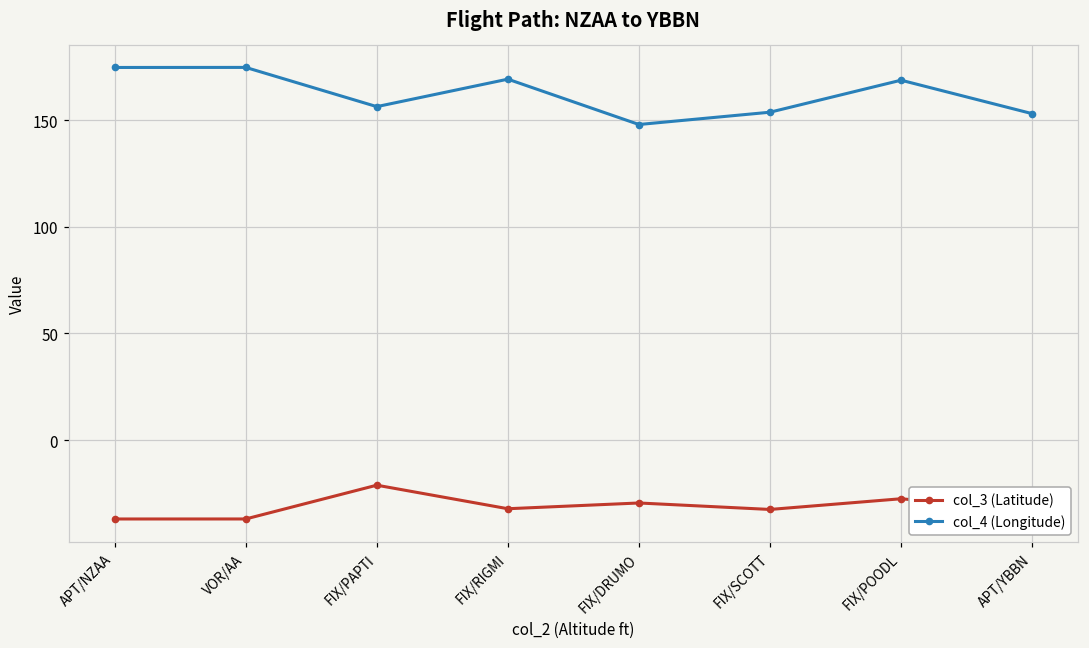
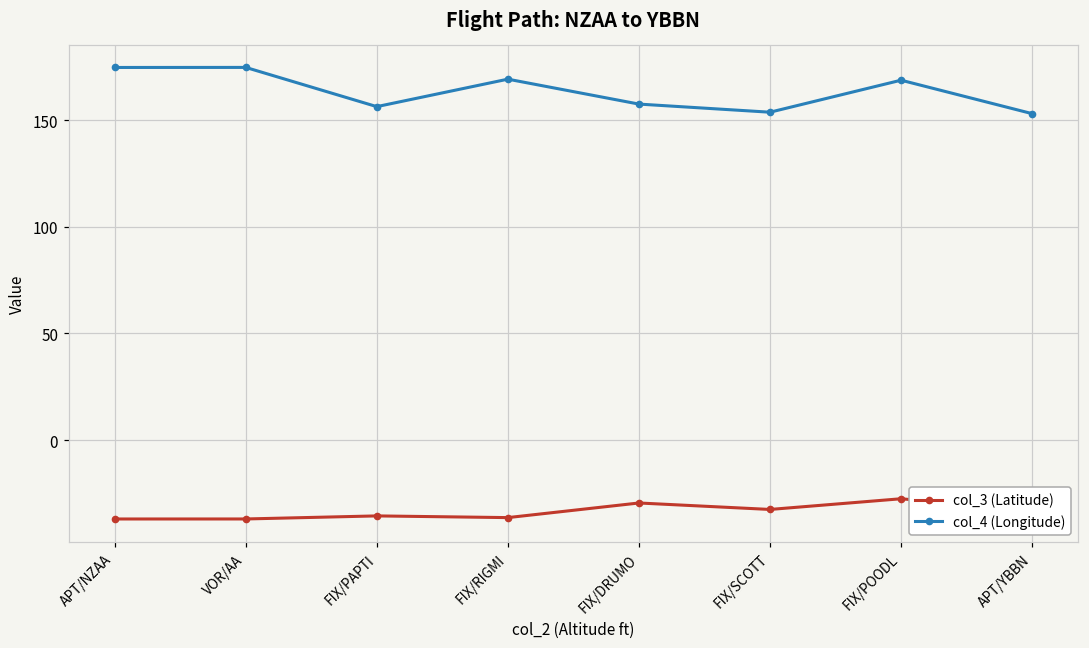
col_3 (Latitude), FIX/PAPTI: -21 -> -36
col_3 (Latitude), FIX/RIGMI: -32 -> -36
col_4 (Longitude), FIX/DRUMO: 148 -> 158
